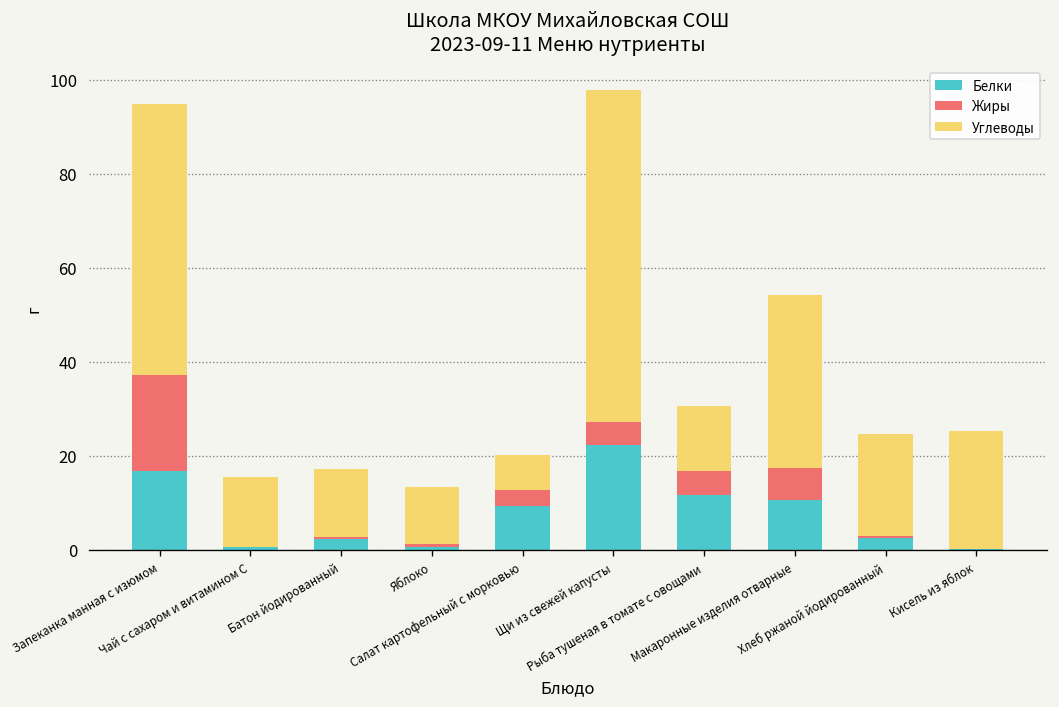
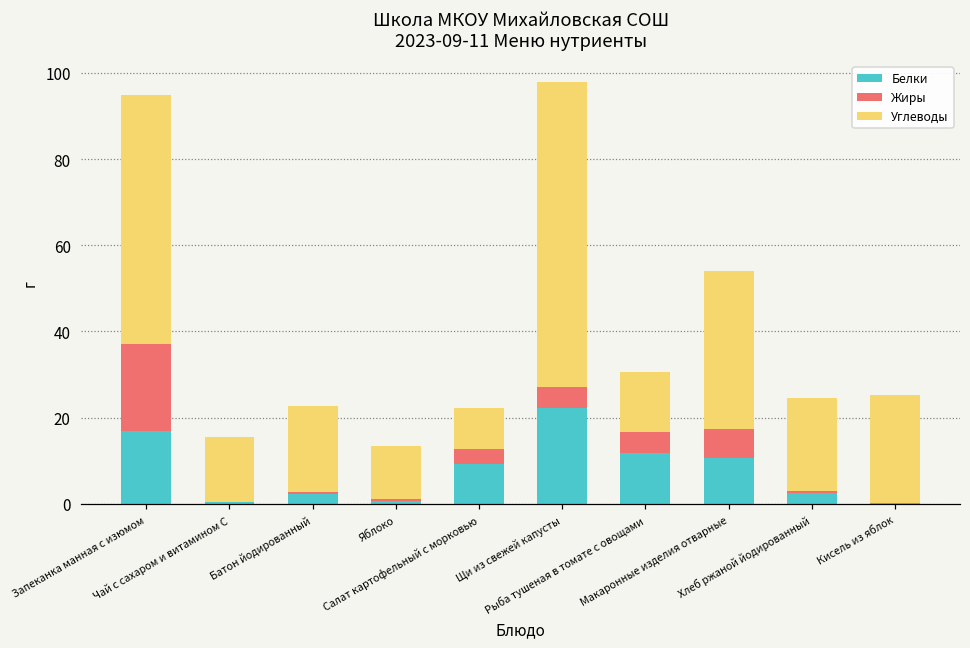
Углеводы, Батон йодированный: 15 -> 20
Углеводы, Салат картофельный с морковью: 7 -> 10
